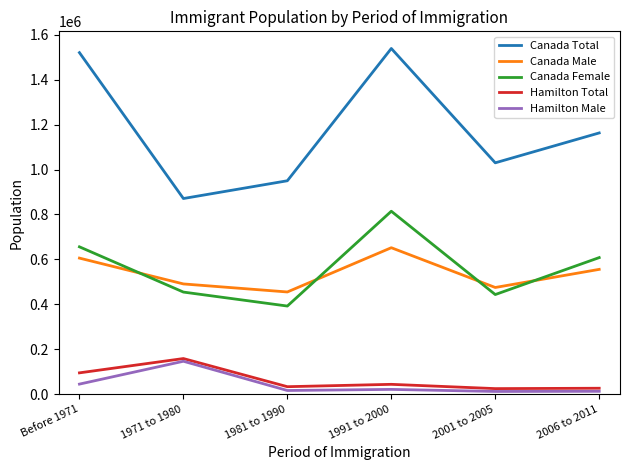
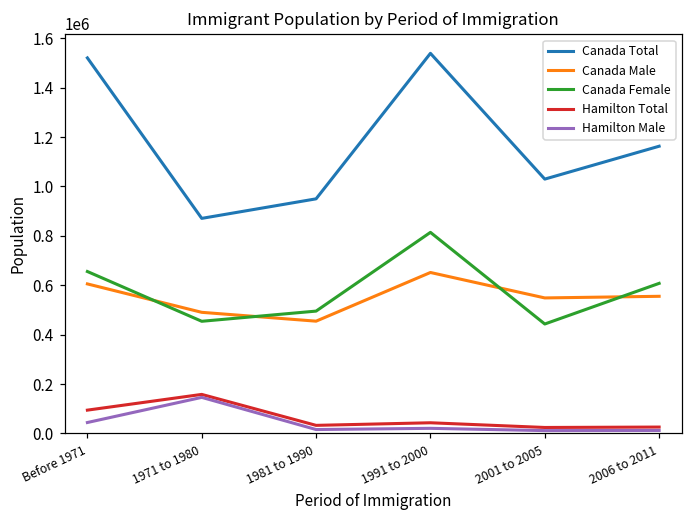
Canada Female, 1981 to 1990: 390000 -> 500000
Canada Male, 2001 to 2005: 470000 -> 550000
